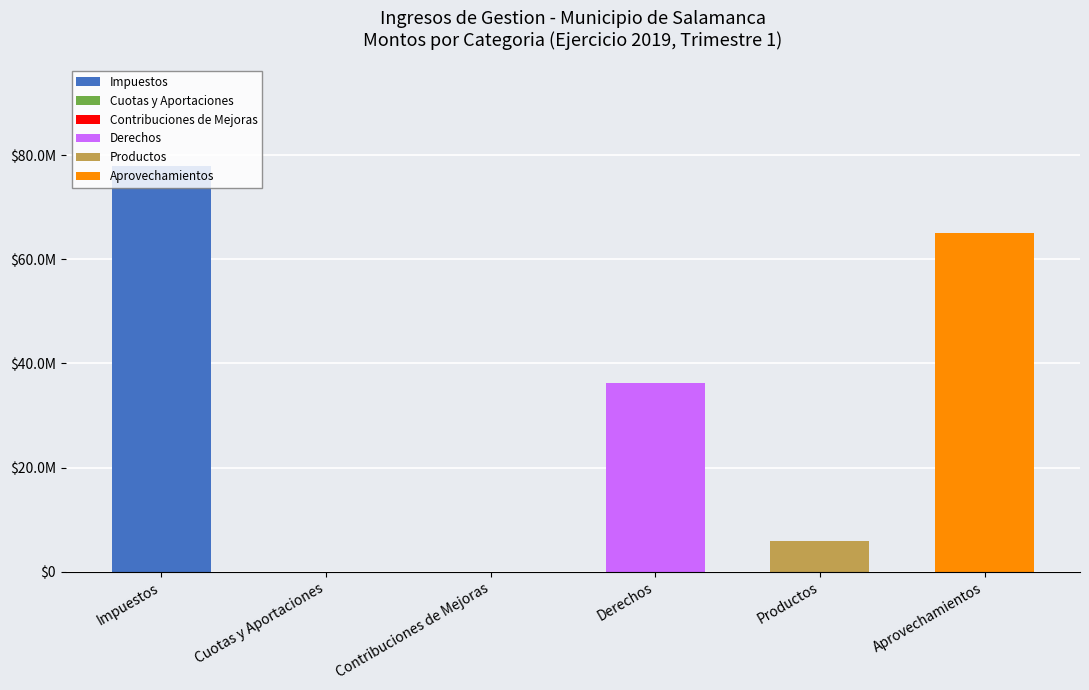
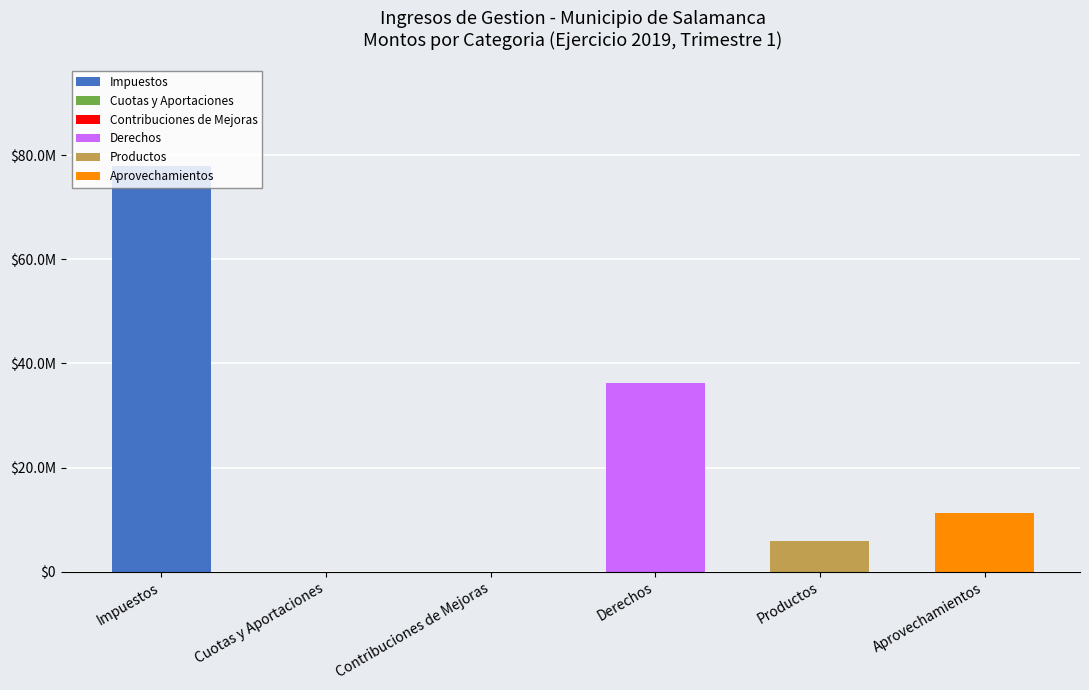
Aprovechamientos, Aprovechamientos: $65000000 -> $11000000
